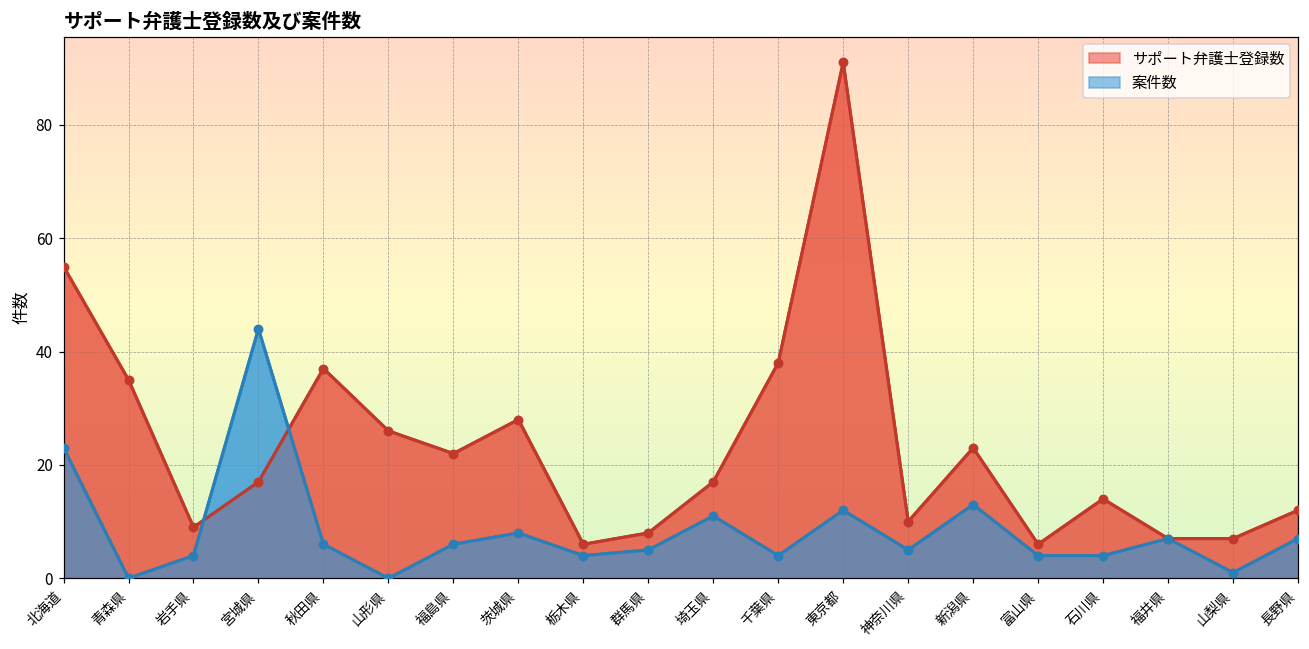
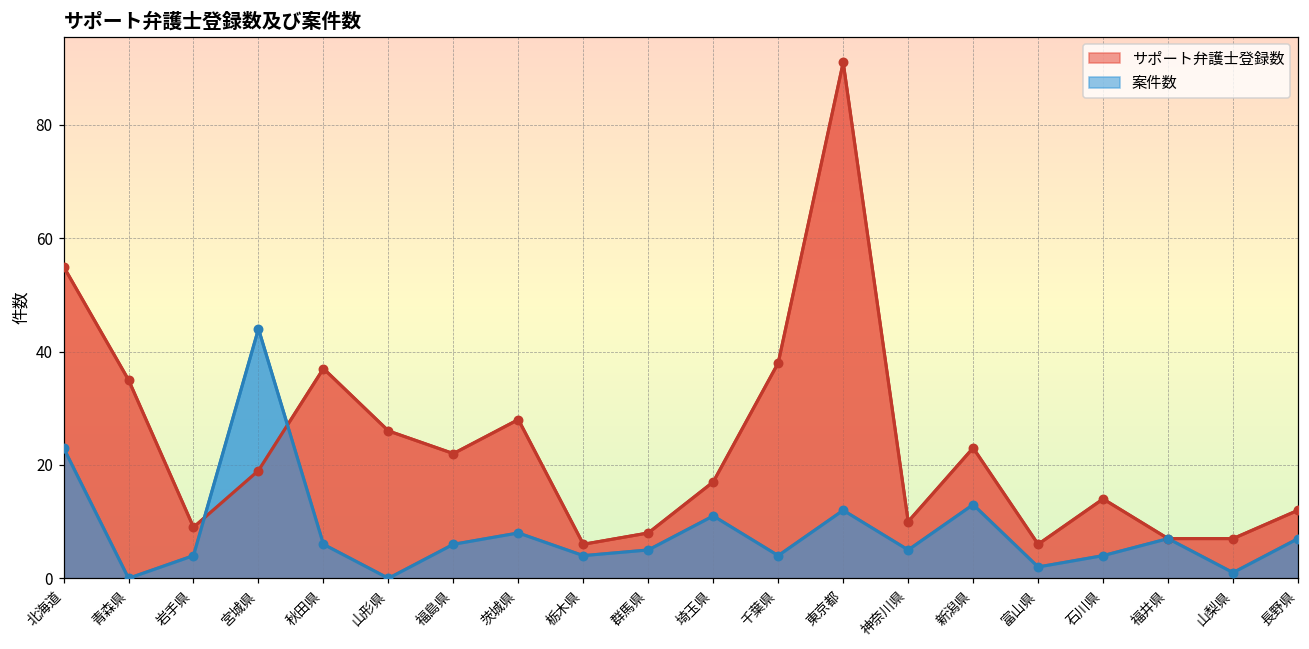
サポート弁護士登録数, 宮城県: 17 -> 19
案件数, 富山県: 4 -> 2
